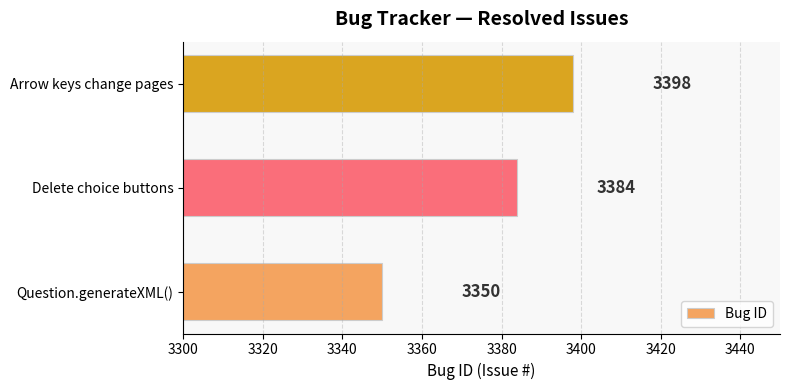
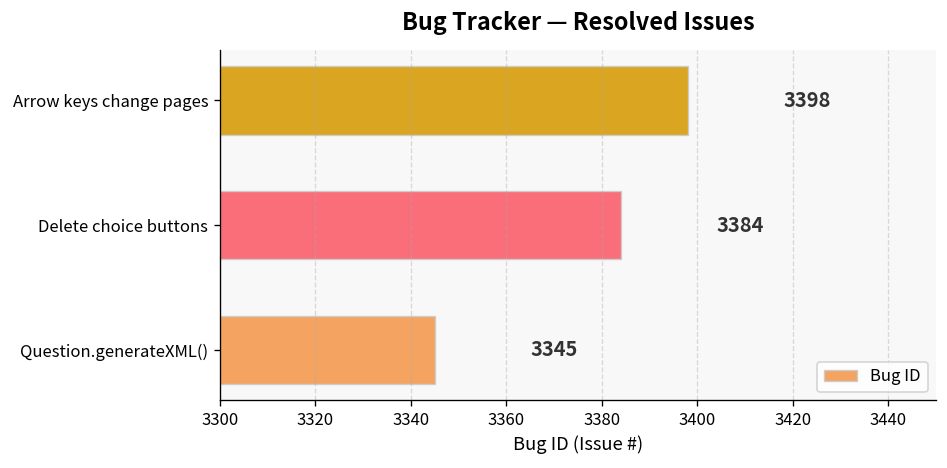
Question.generateXML(): 3350 -> 3345
